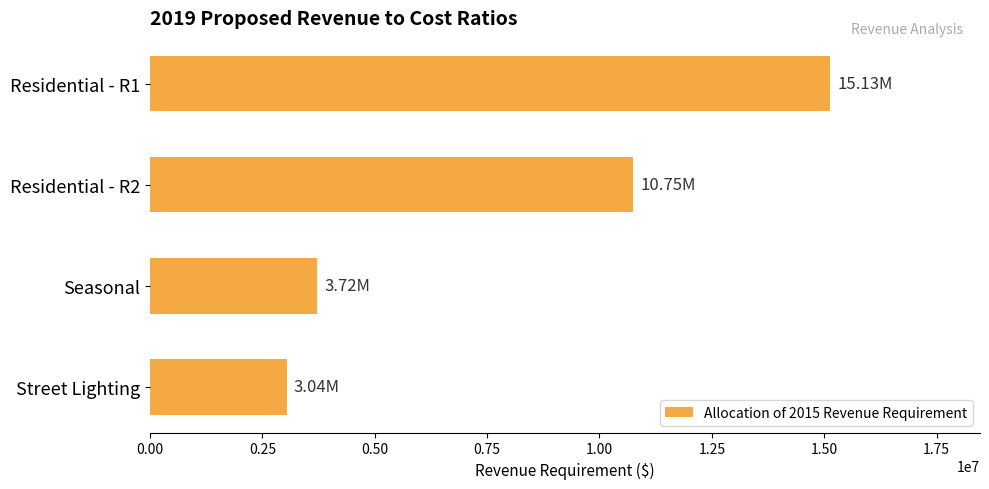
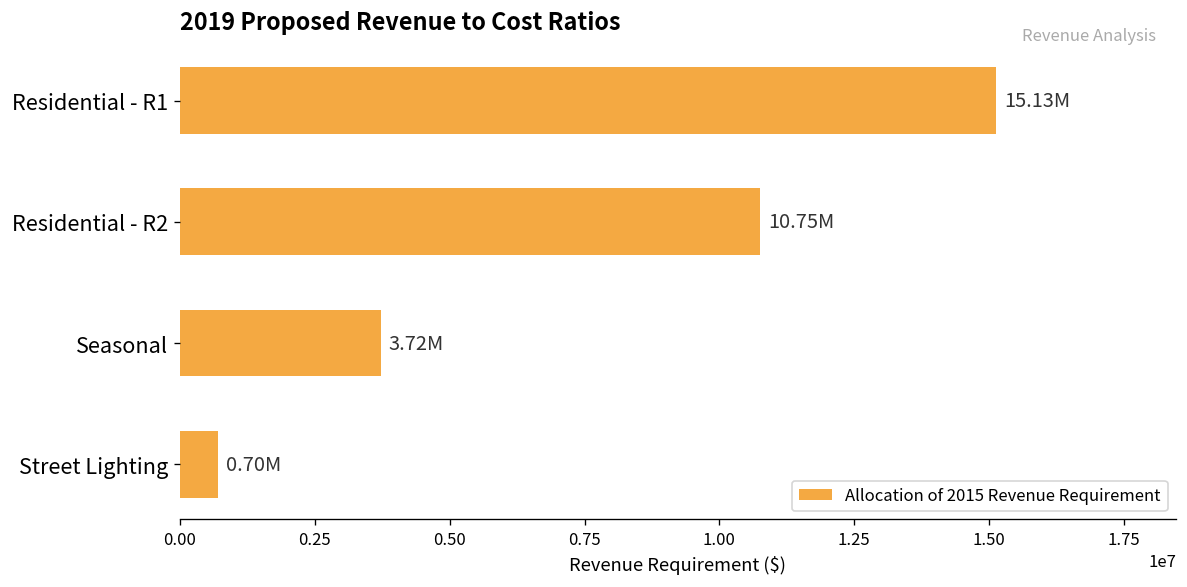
Street Lighting: 3.04M -> 0.70M
